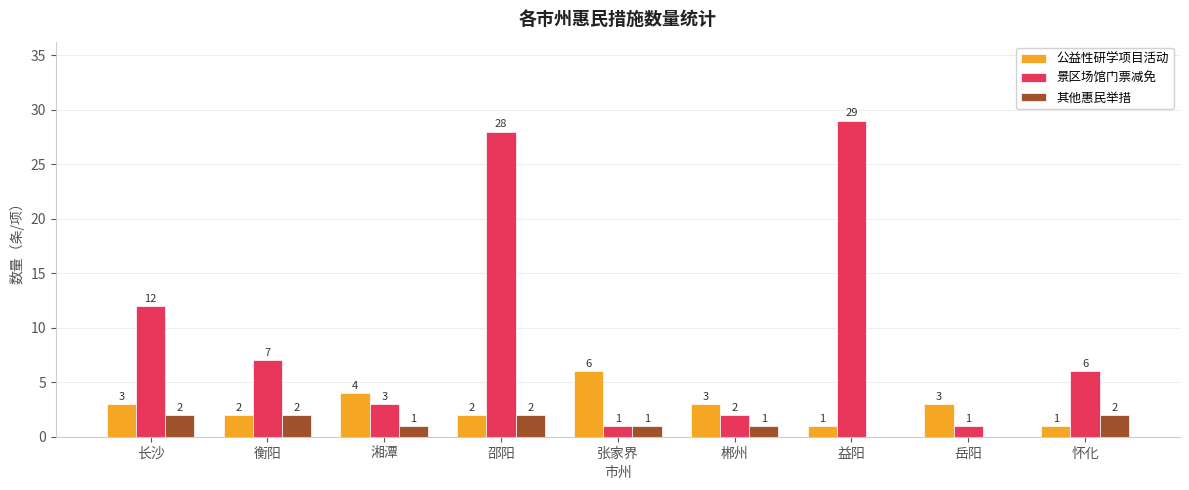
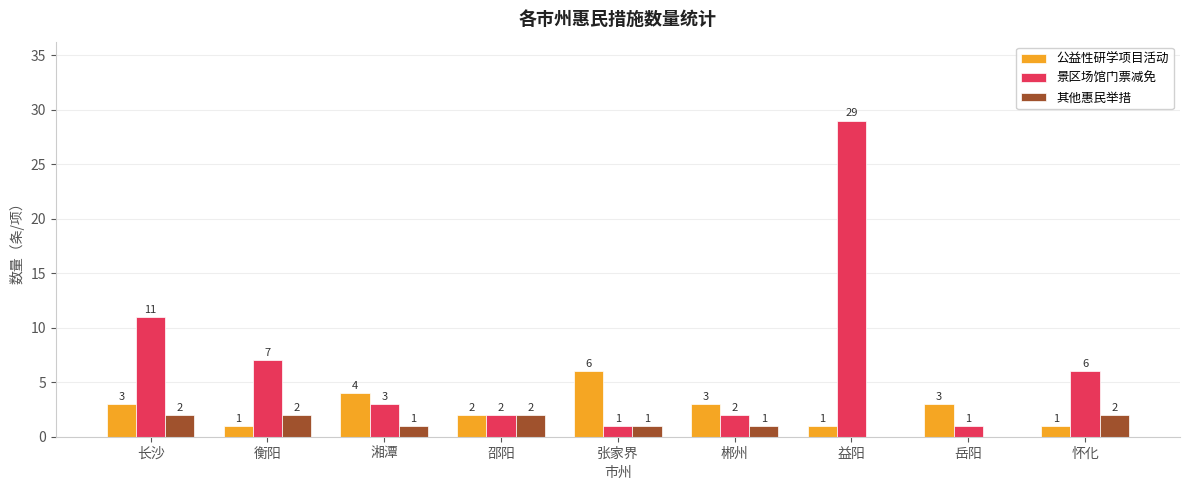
景区场馆门票减免, 长沙: 12 -> 11
公益性研学项目活动, 衡阳: 2 -> 1
景区场馆门票减免, 邵阳: 28 -> 2
